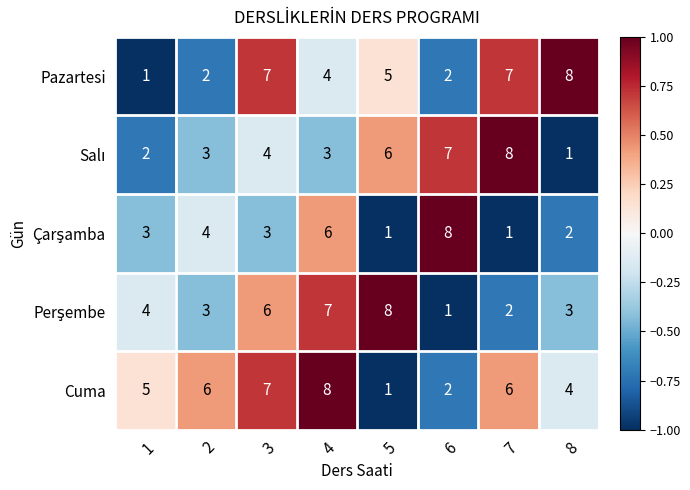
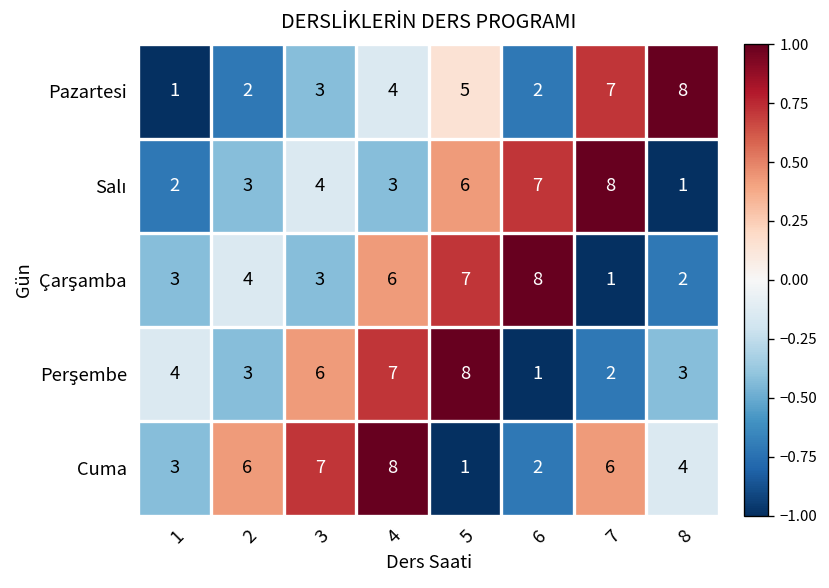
Pazartesi, 3: 7 -> 3
Çarşamba, 5: 1 -> 7
Cuma, 1: 5 -> 3
